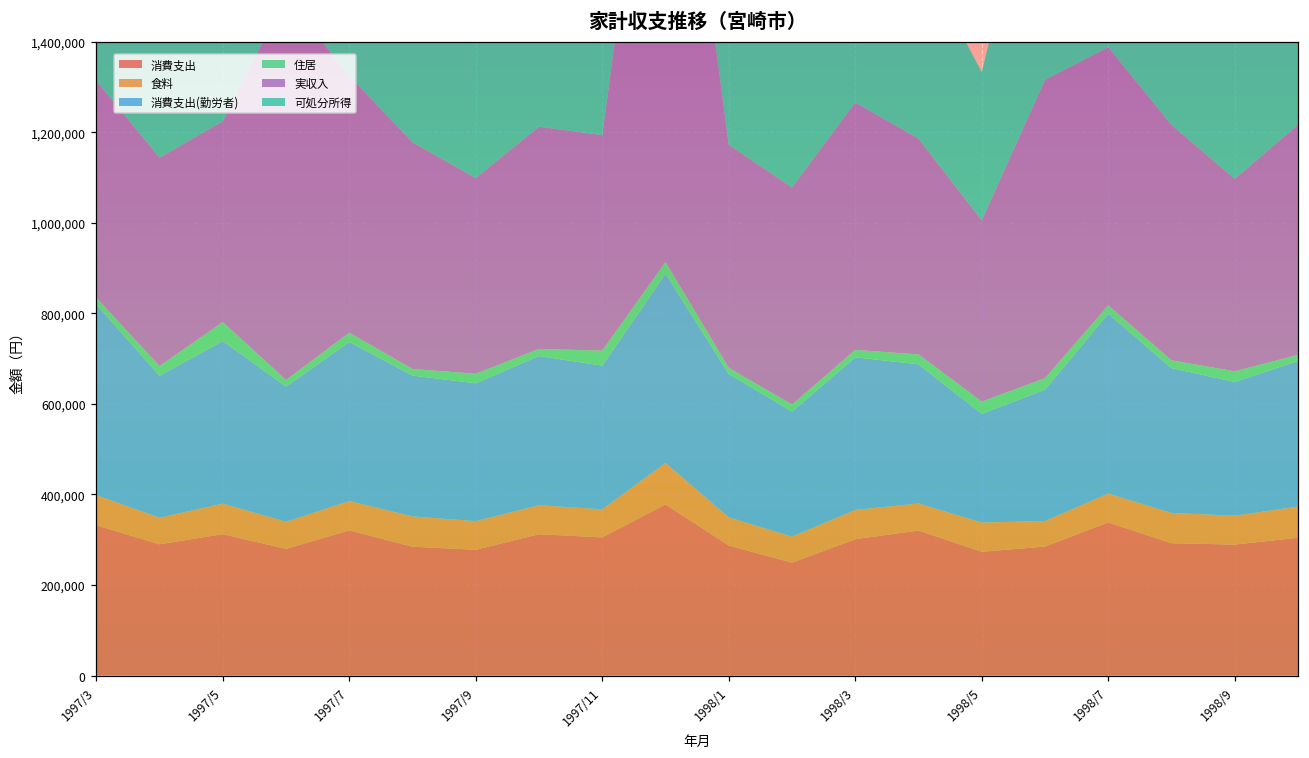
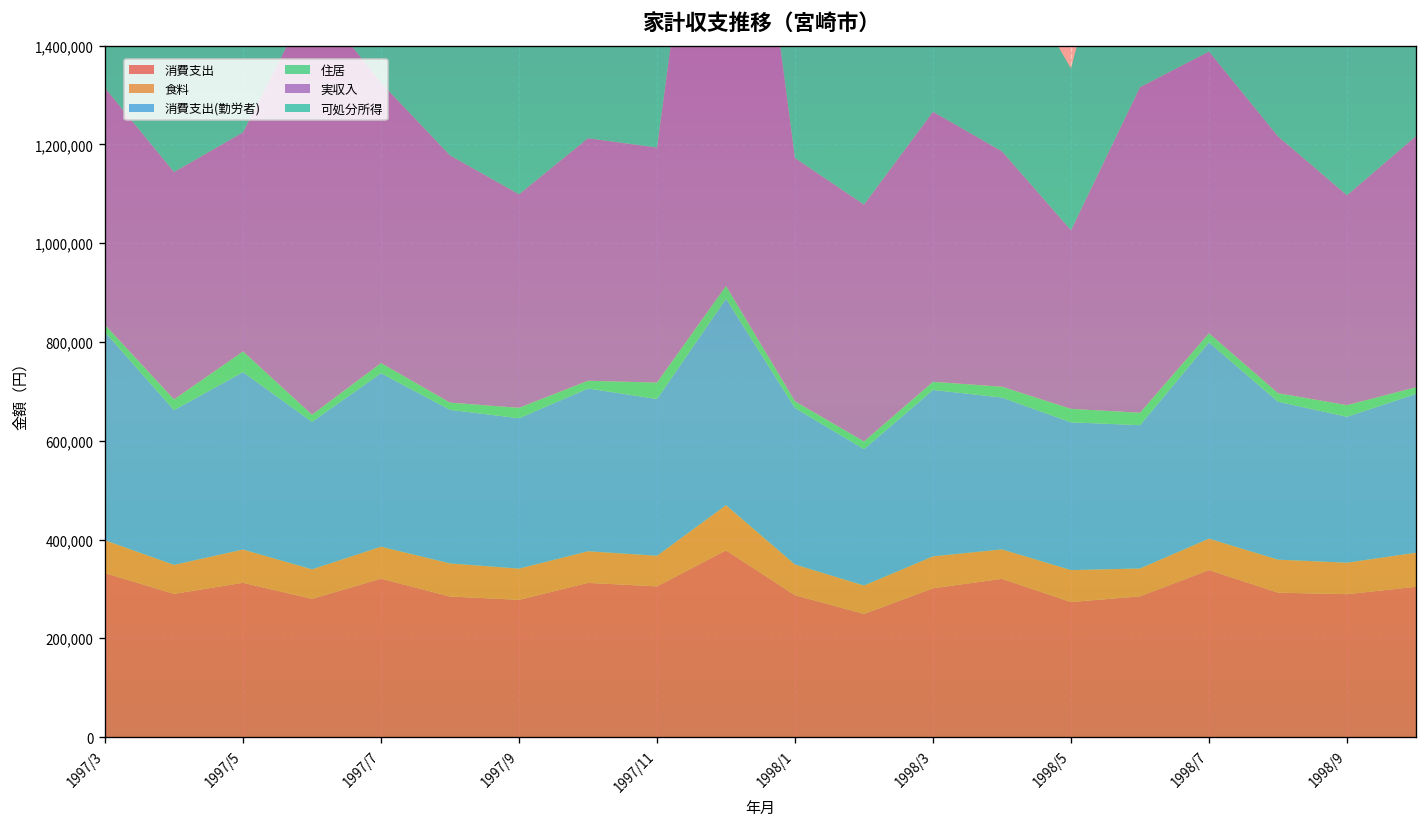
消費支出(勤労者), 1998/5: 240,000 -> 300,000
実収入, 1998/5: 400,000 -> 360,000
